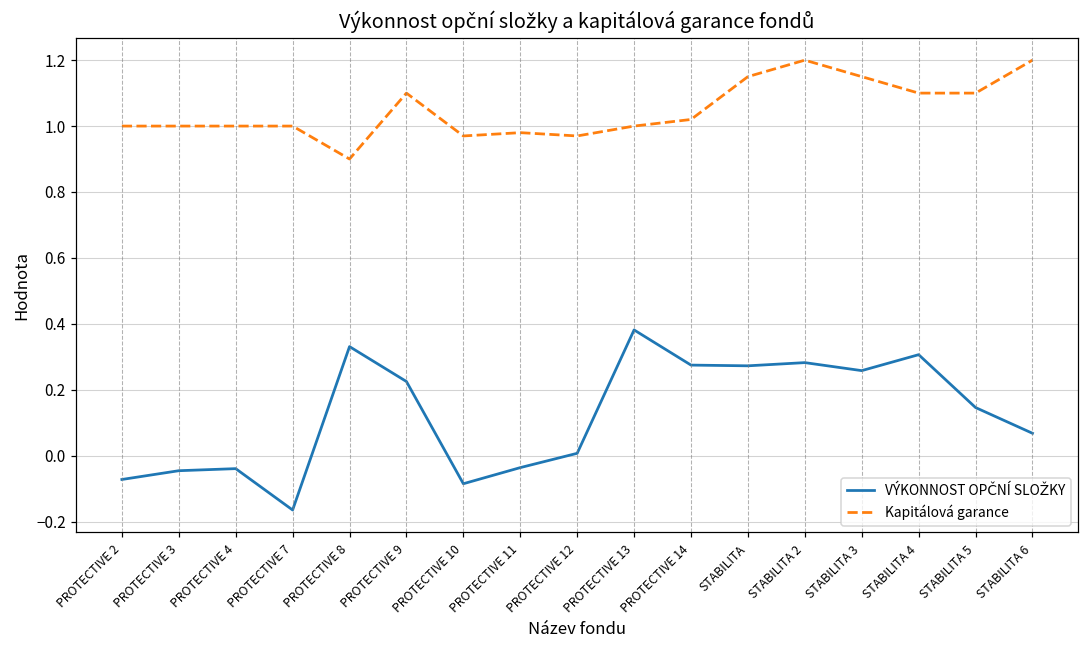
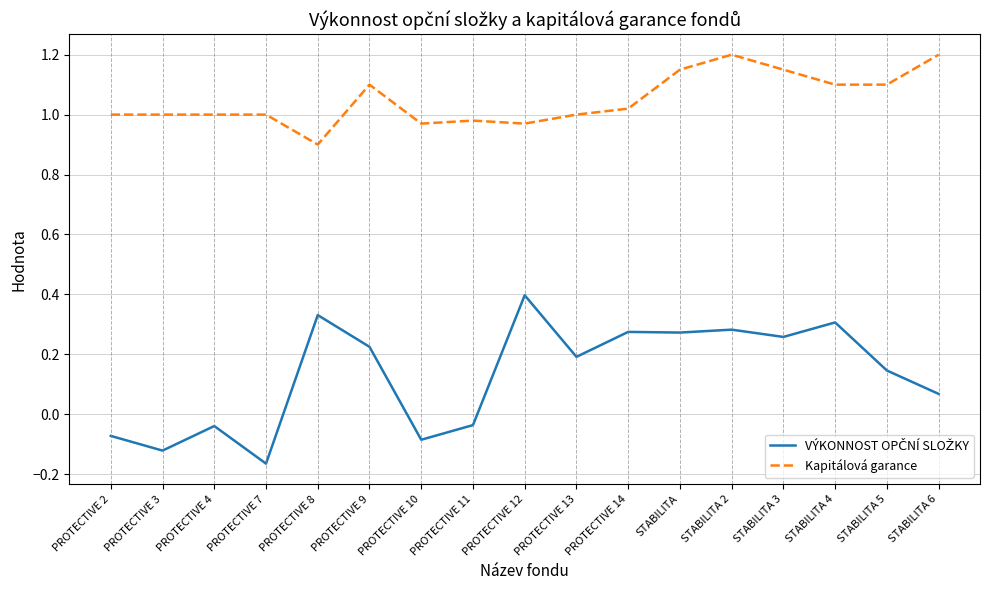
VÝKONNOST OPČNÍ SLOŽKY, PROTECTIVE 3: -0.05 -> -0.12
VÝKONNOST OPČNÍ SLOŽKY, PROTECTIVE 12: 0.01 -> 0.40
VÝKONNOST OPČNÍ SLOŽKY, PROTECTIVE 13: 0.38 -> 0.19
